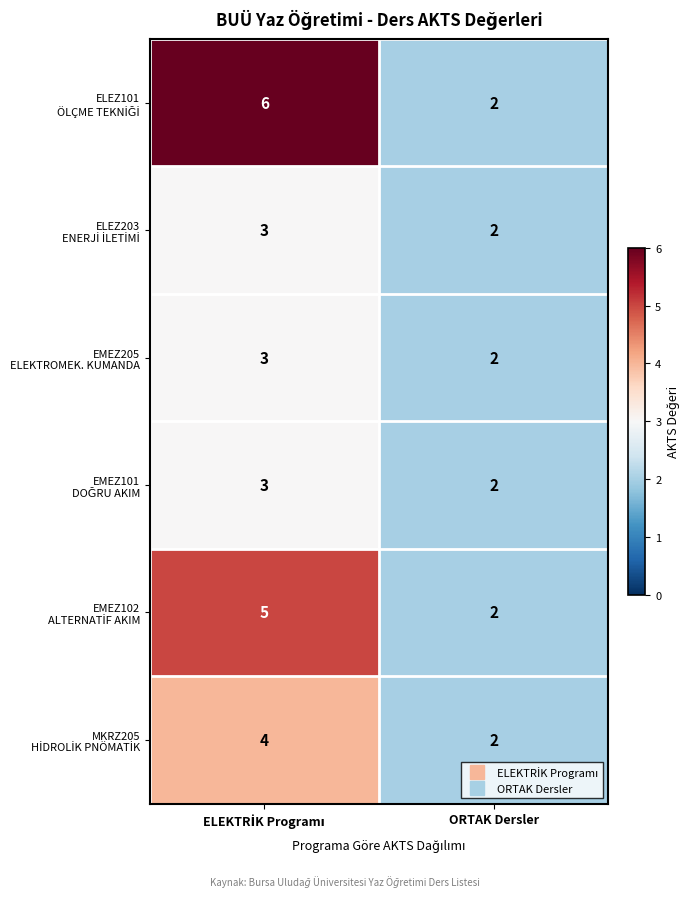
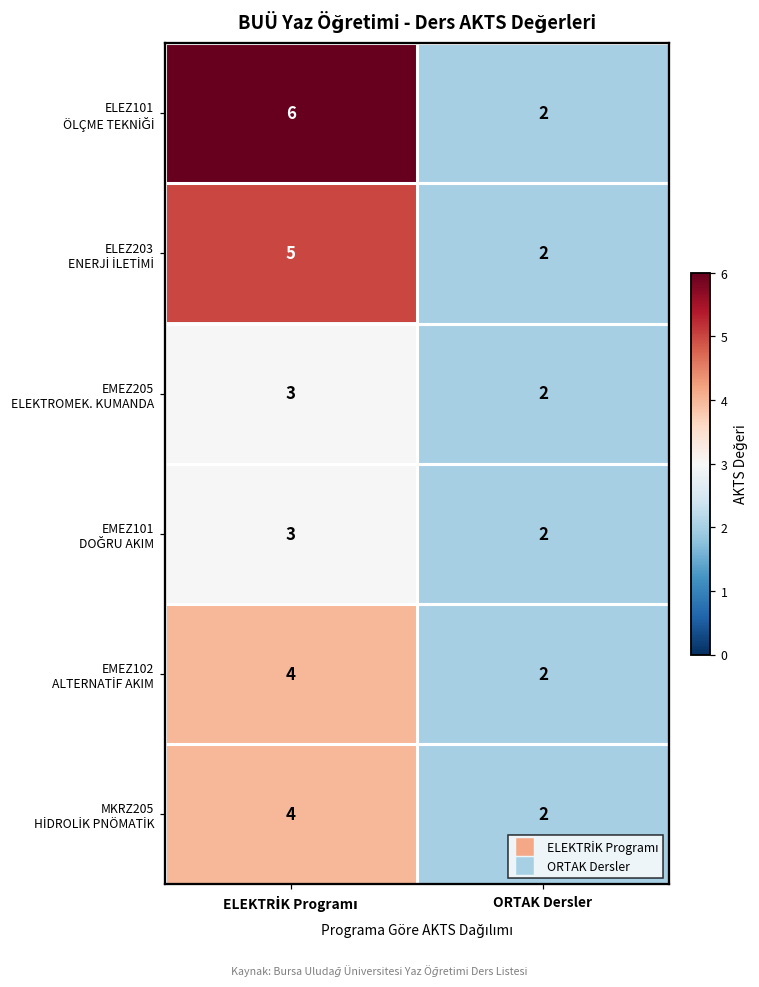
ELEZ203 ENERJİ İLETİMİ, ELEKTRİK Programı: 3 -> 5
EMEZ102 ALTERNATİF AKIM, ELEKTRİK Programı: 5 -> 4
